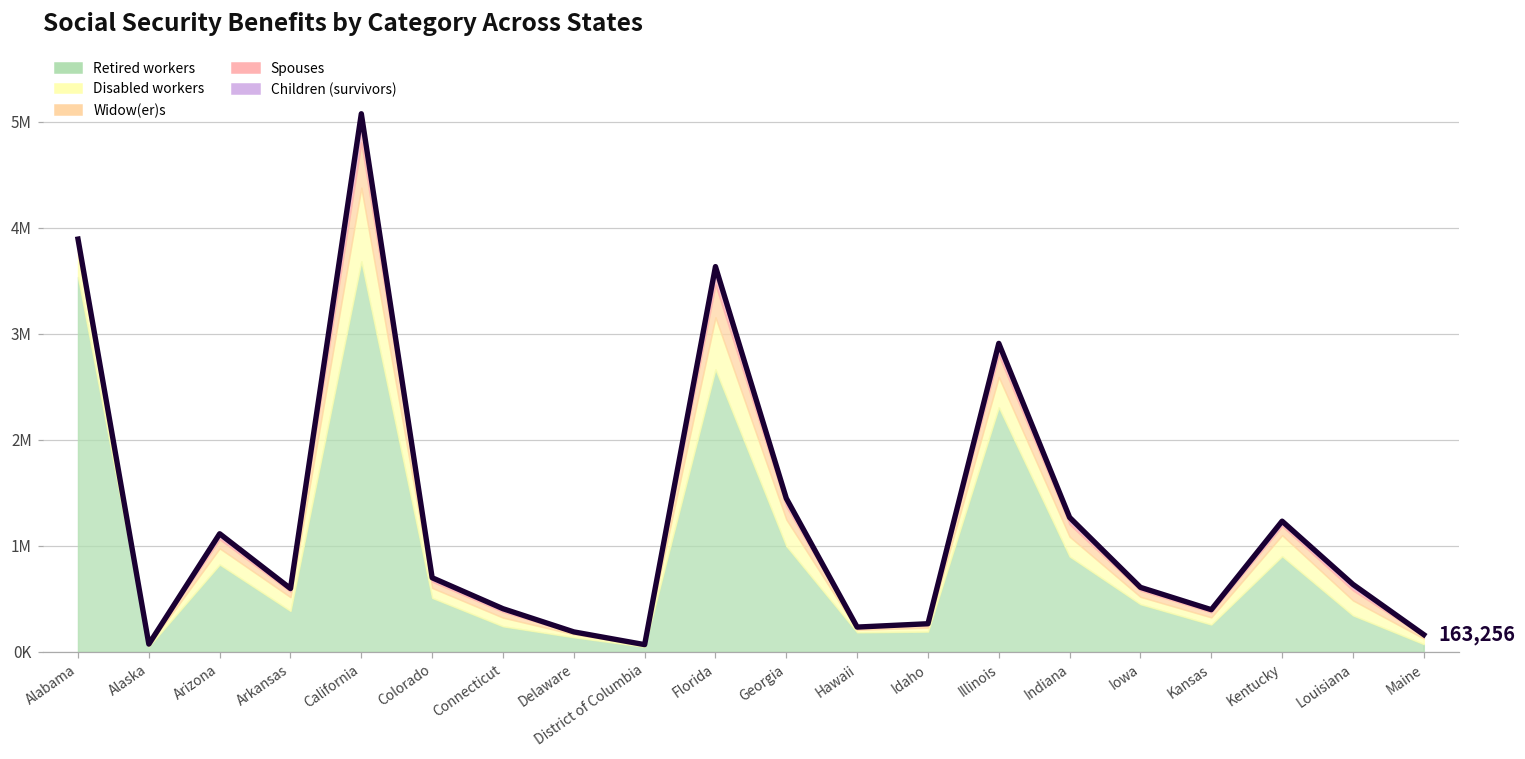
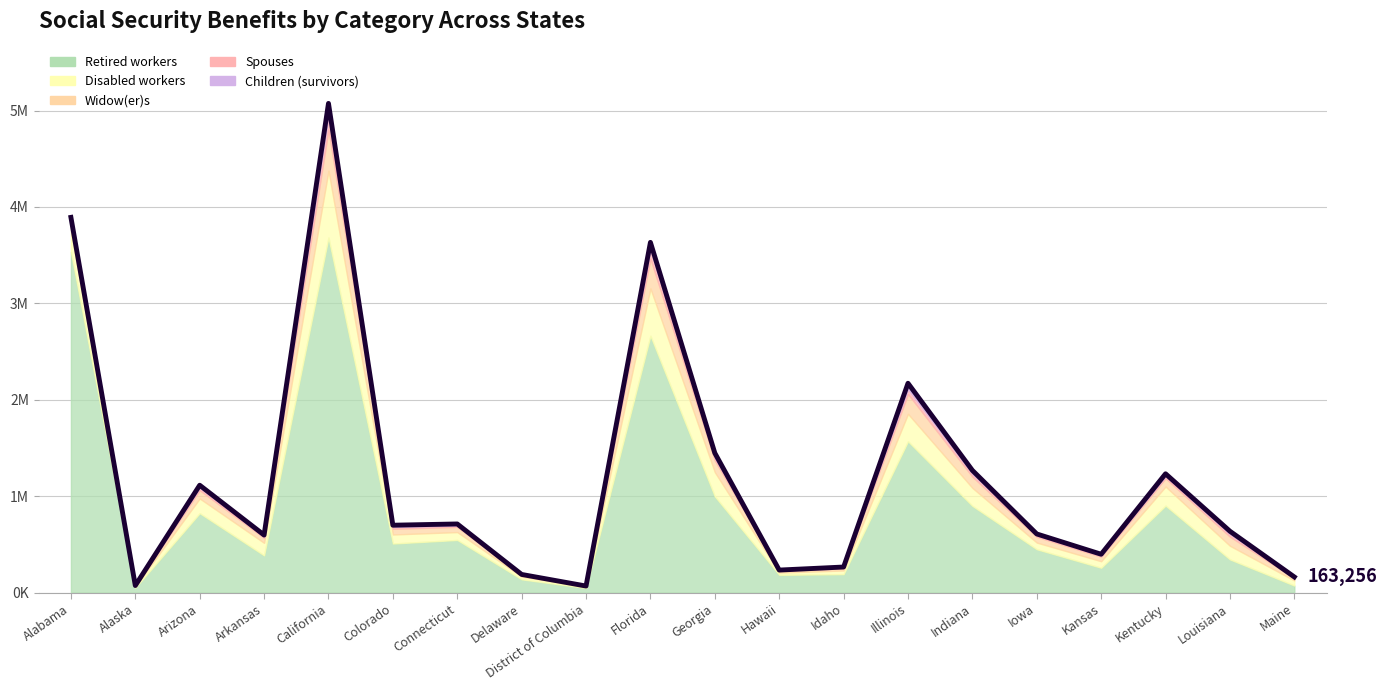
Retired workers, Connecticut: 200000 -> 500000
Retired workers, Illinois: 2300000 -> 1600000
